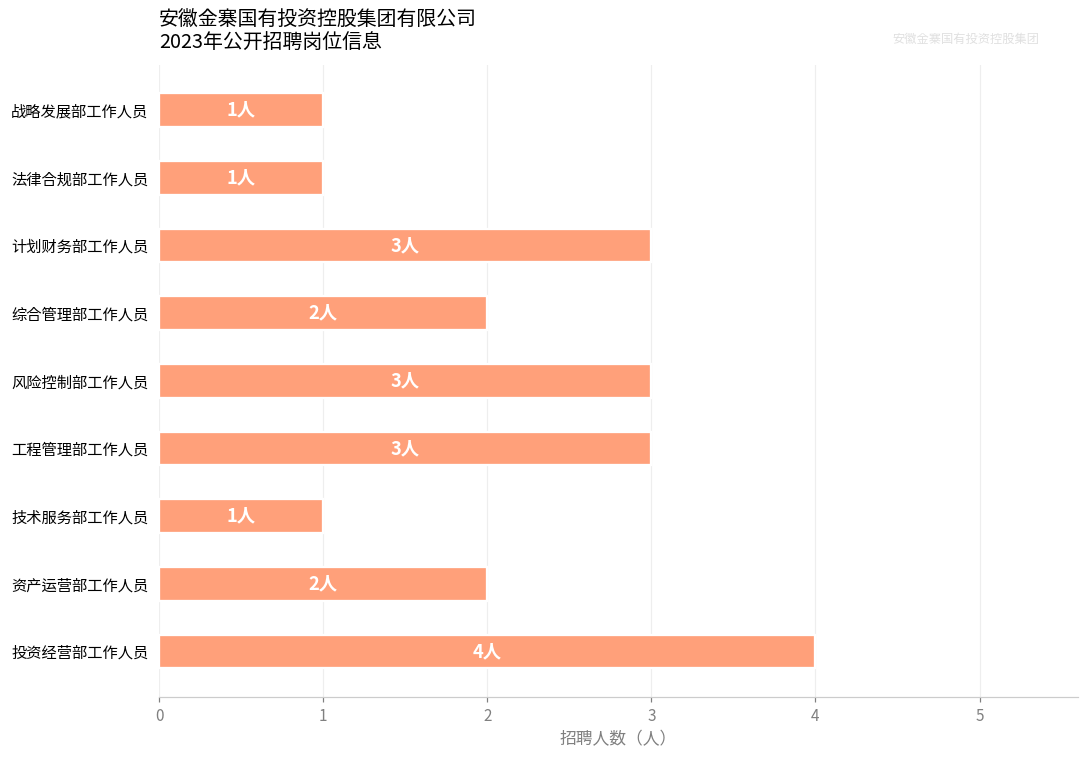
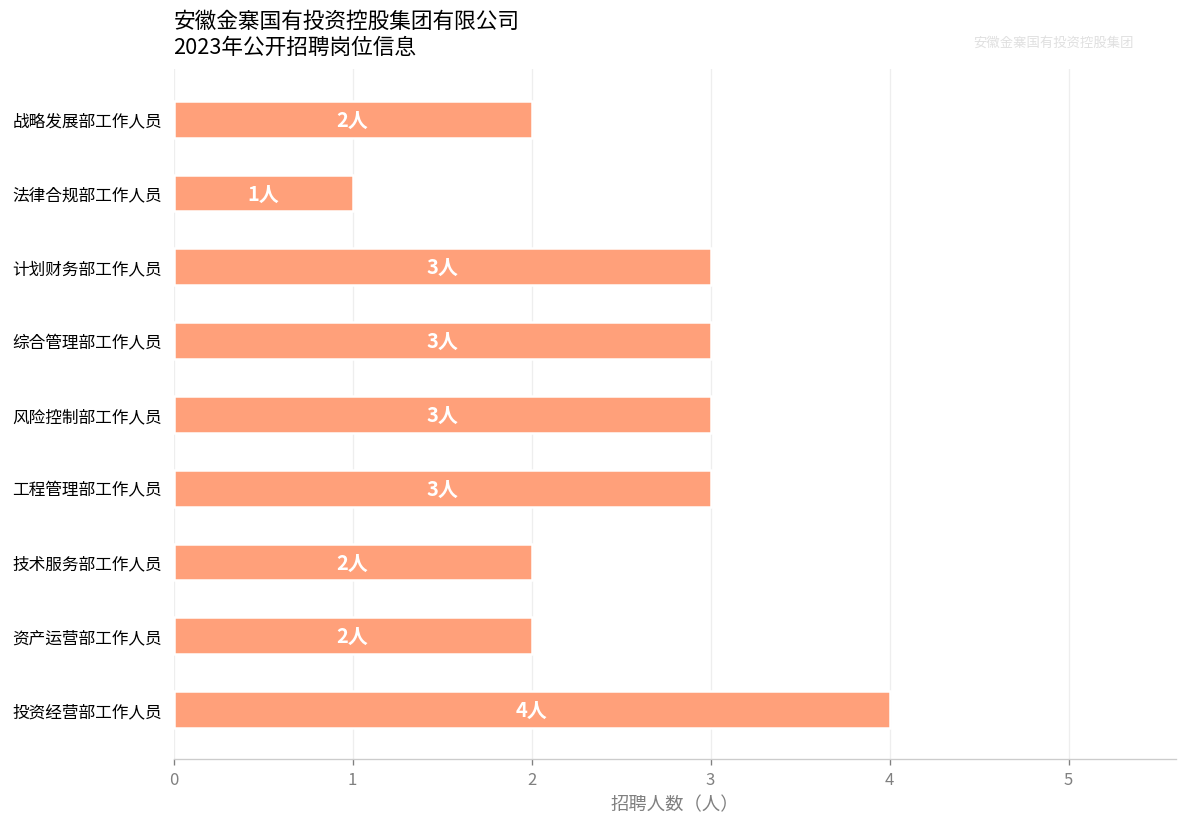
战略发展部工作人员: 1人 -> 2人
综合管理部工作人员: 2人 -> 3人
技术服务部工作人员: 1人 -> 2人
